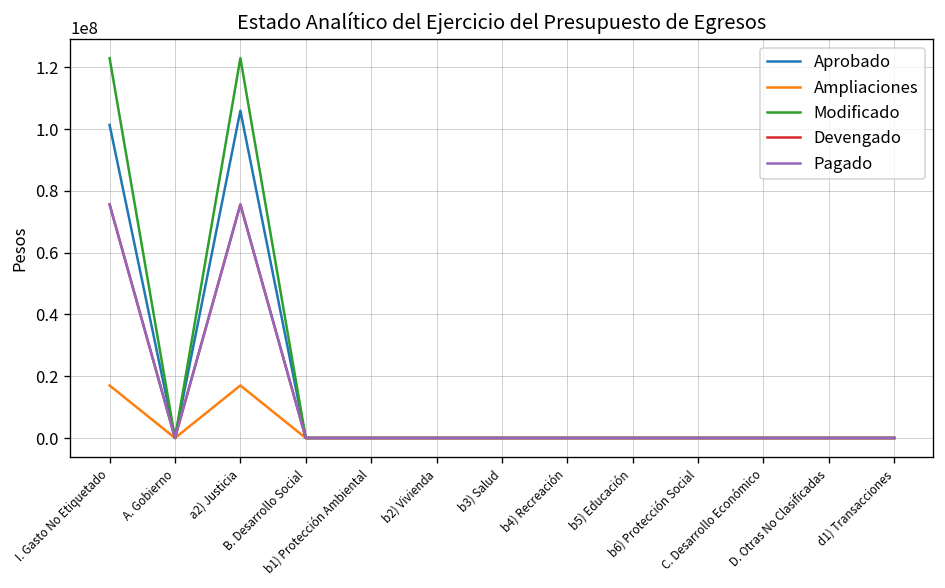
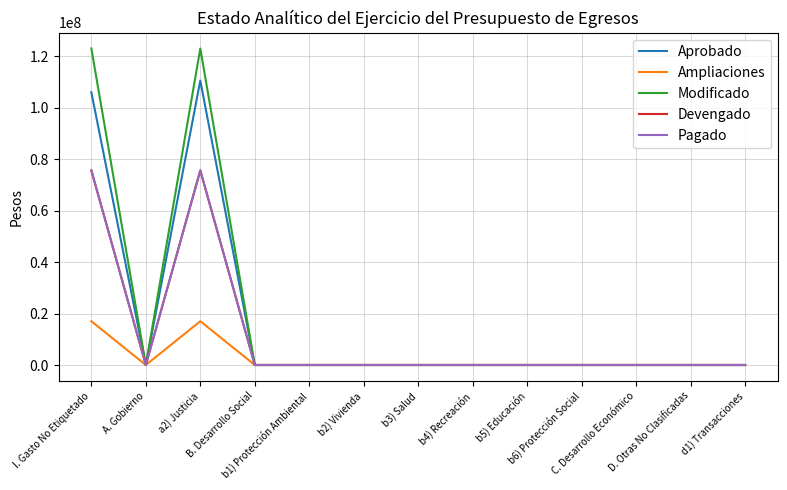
Aprobado, I. Gasto No Etiquetado: 101000000 -> 106000000
Aprobado, a2) Justicia: 106000000 -> 111000000
